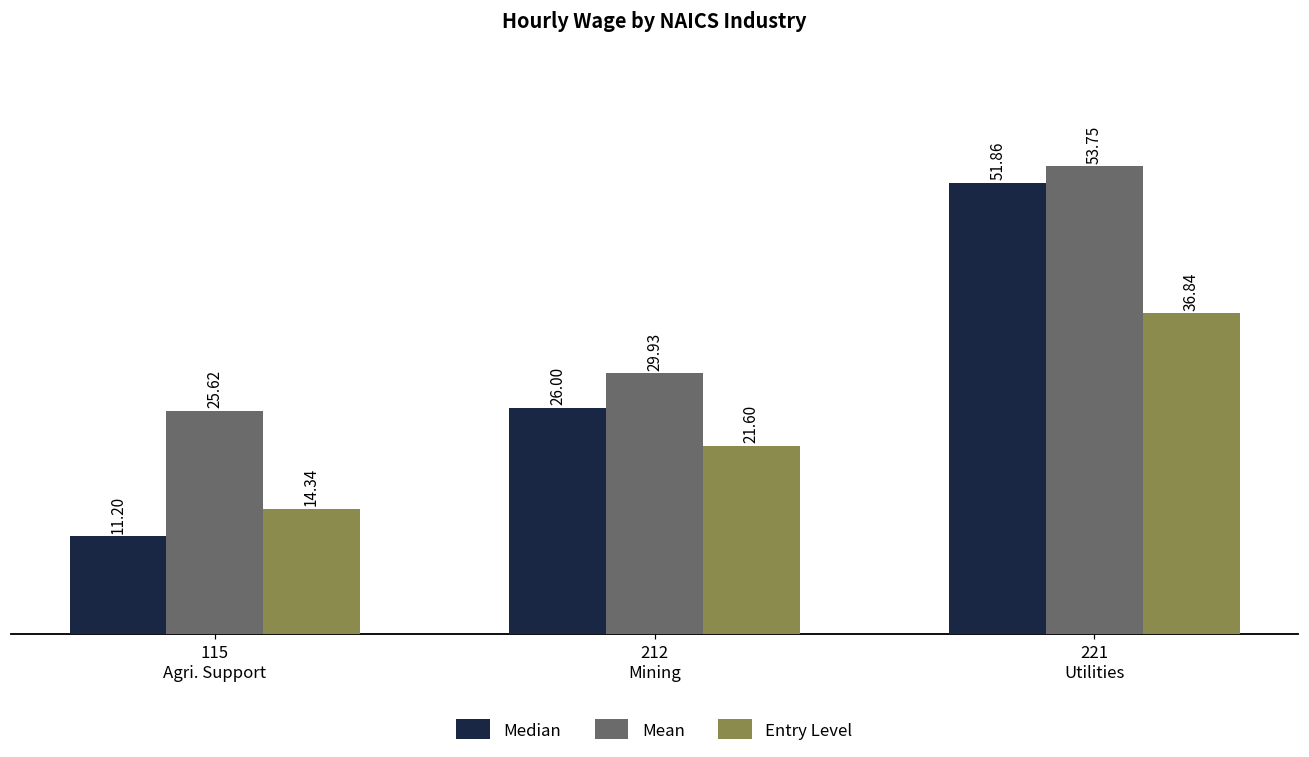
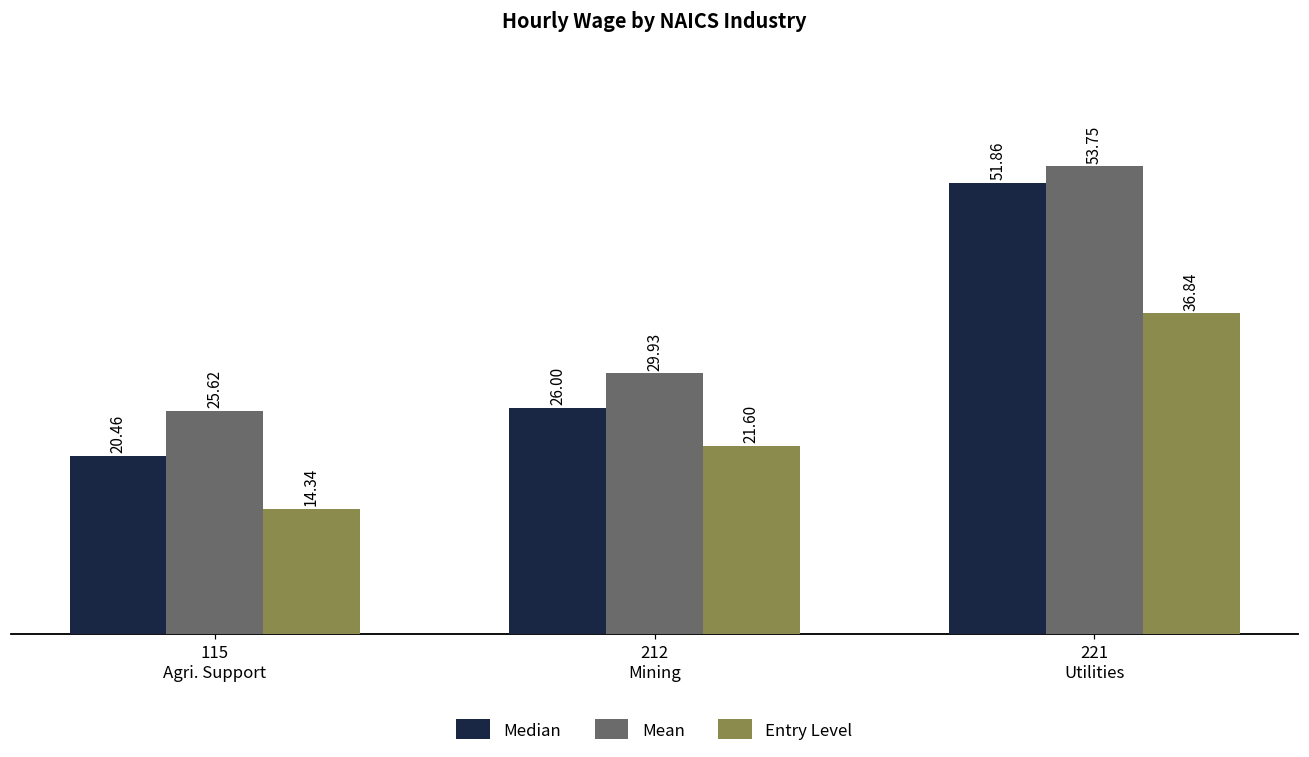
Median, 115 Agri. Support: 11.20 -> 20.46
